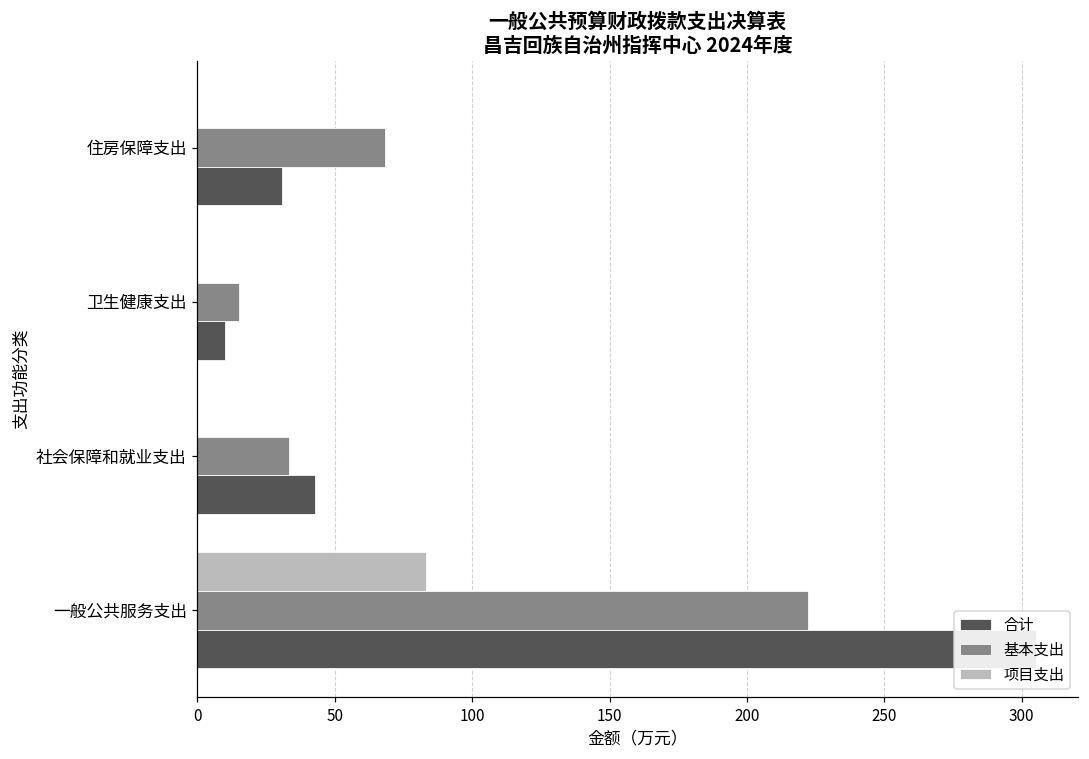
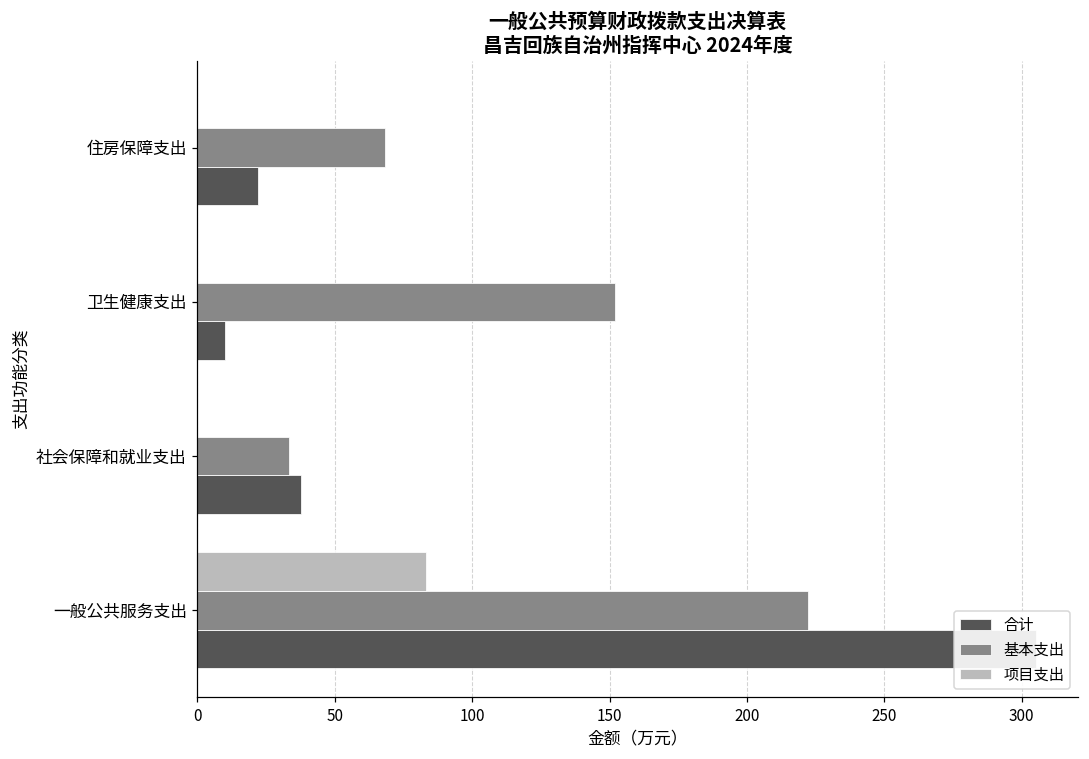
合计, 住房保障支出: 31 -> 22
基本支出, 卫生健康支出: 15 -> 152
合计, 社会保障和就业支出: 43 -> 38
